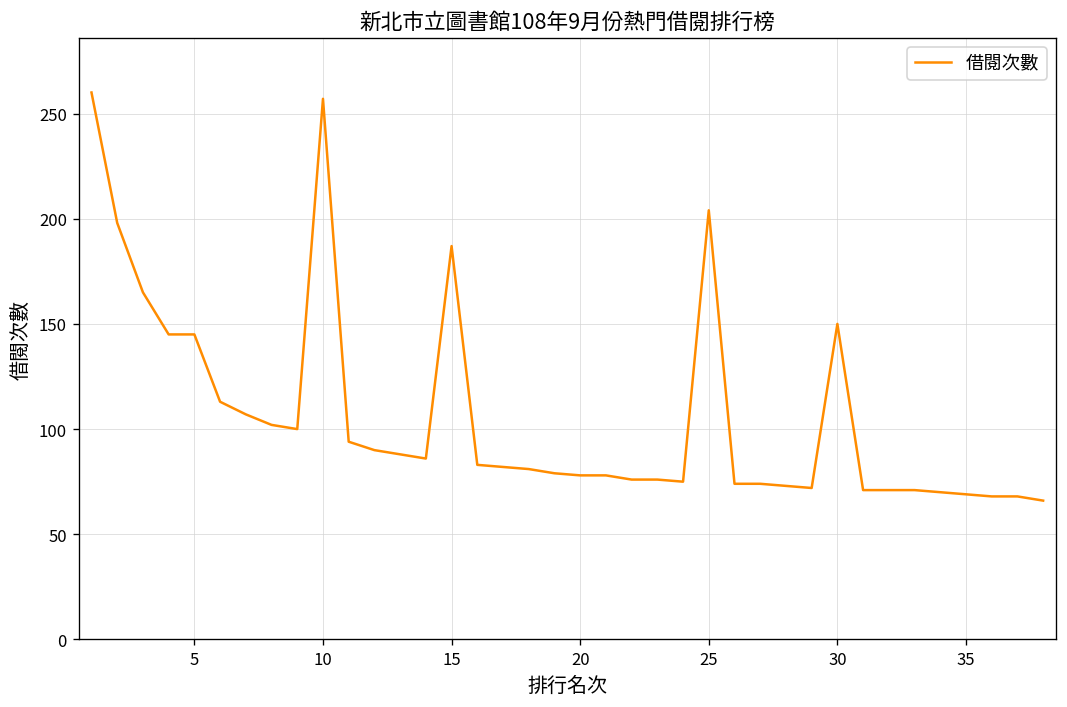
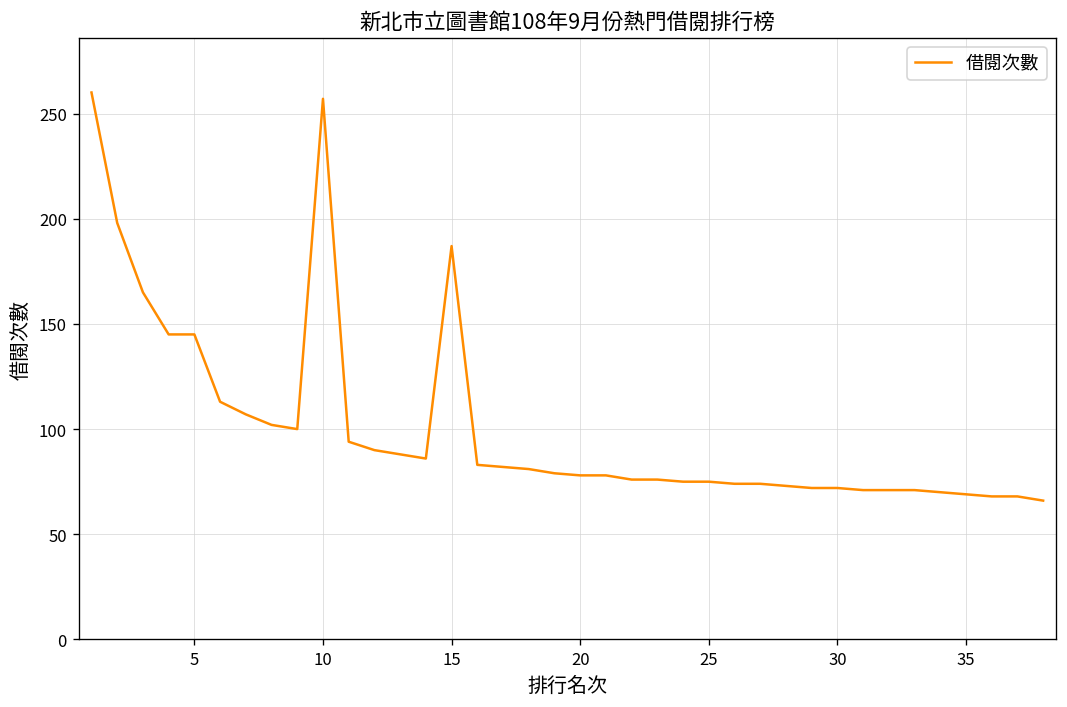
25: 204 -> 75
30: 150 -> 72
